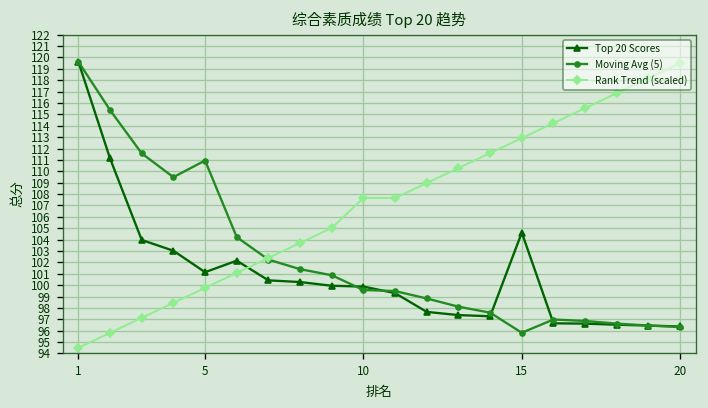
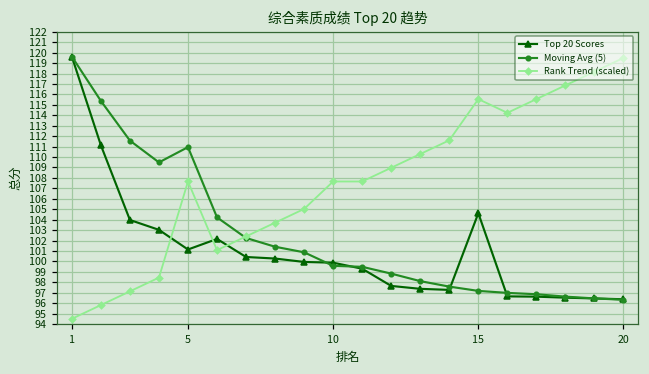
Rank Trend (scaled), 5: 100 -> 108
Moving Avg (5), 15: 96 -> 97
Rank Trend (scaled), 15: 113 -> 116
